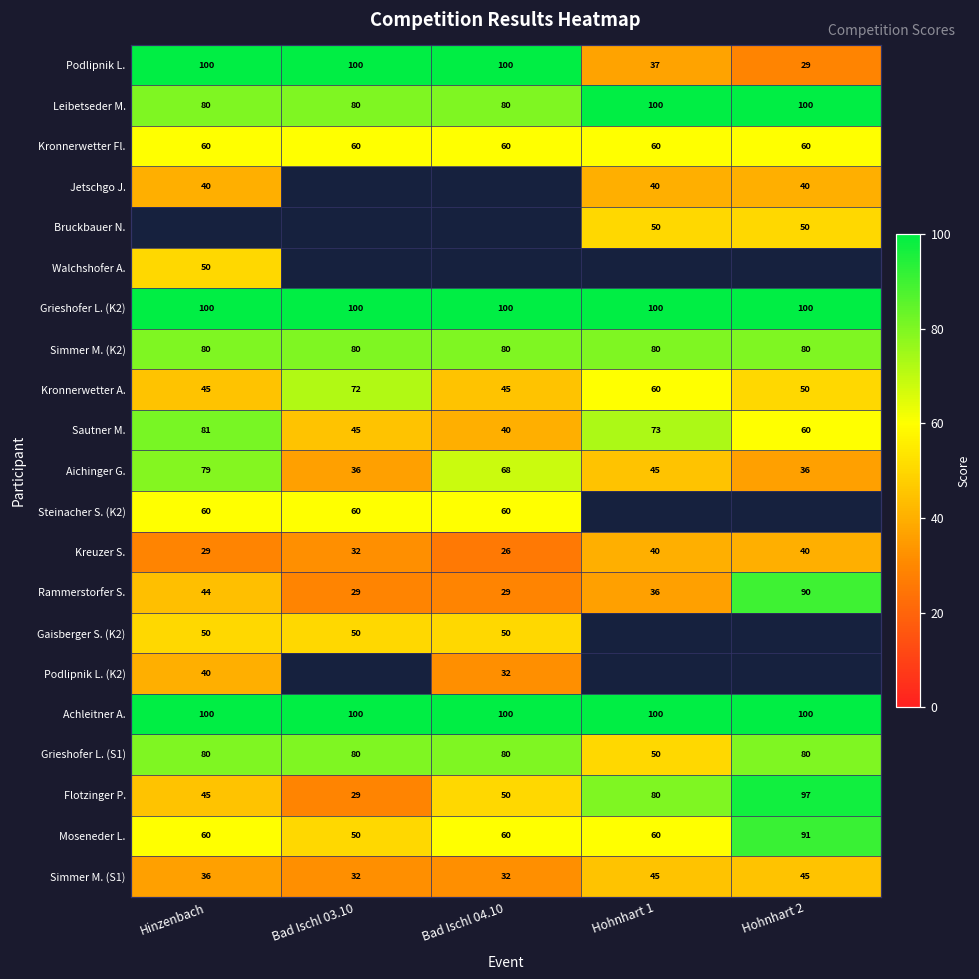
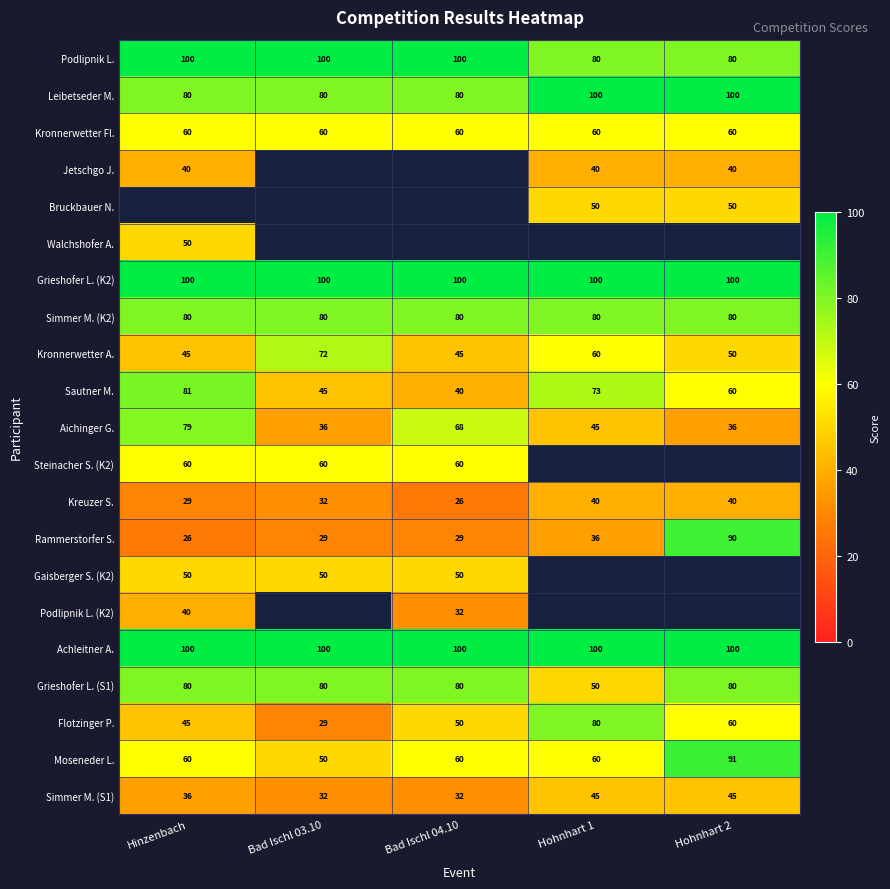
Podlipnik L., Hohnhart 1: 37 -> 80
Podlipnik L., Hohnhart 2: 29 -> 80
Rammerstorfer S., Hinzenbach: 44 -> 26
Flotzinger P., Hohnhart 2: 97 -> 60
